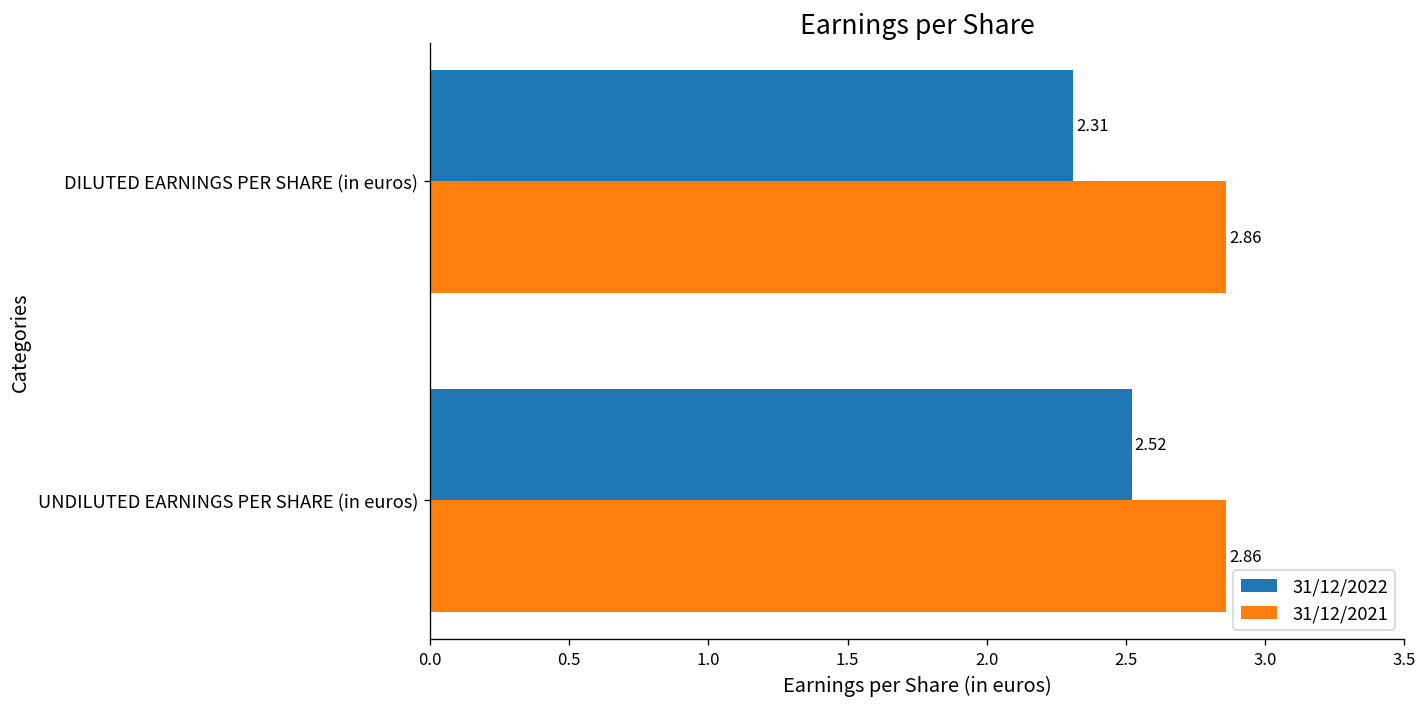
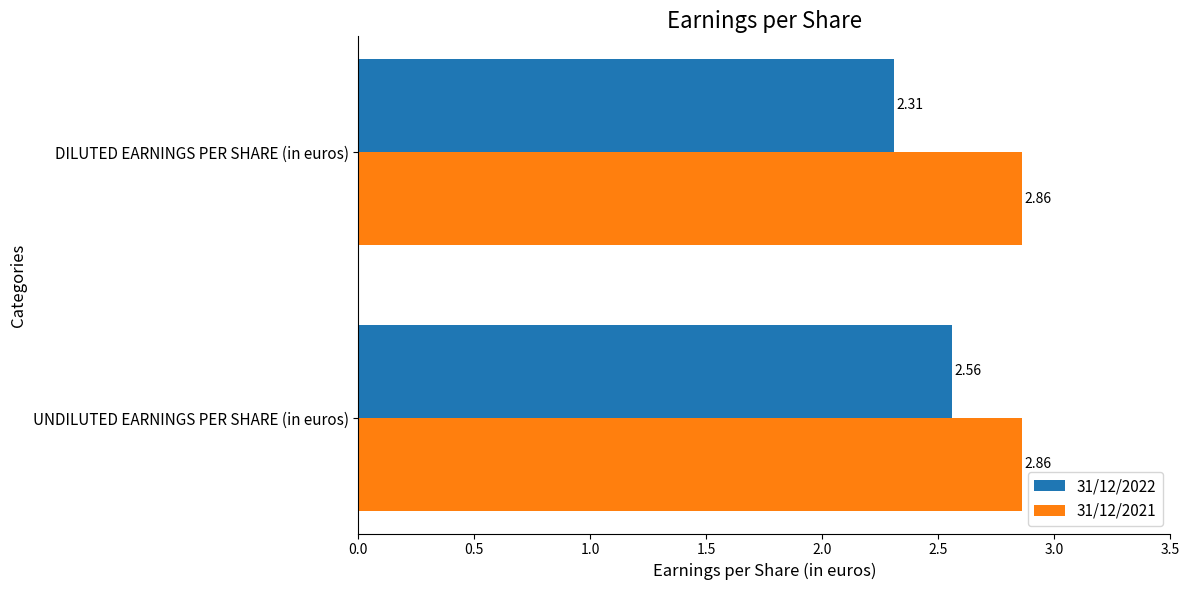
31/12/2022, UNDILUTED EARNINGS PER SHARE (in euros): 2.52 -> 2.56
